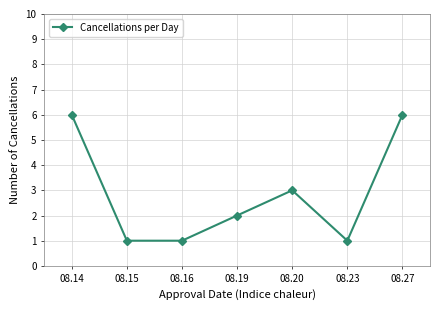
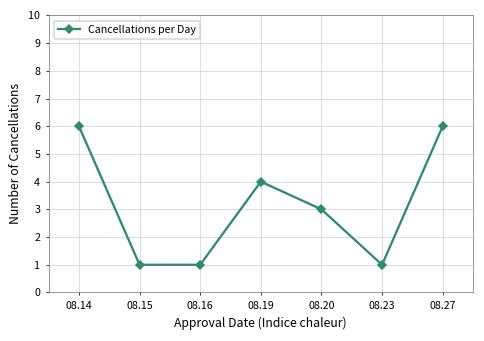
08.19: 2 -> 4
